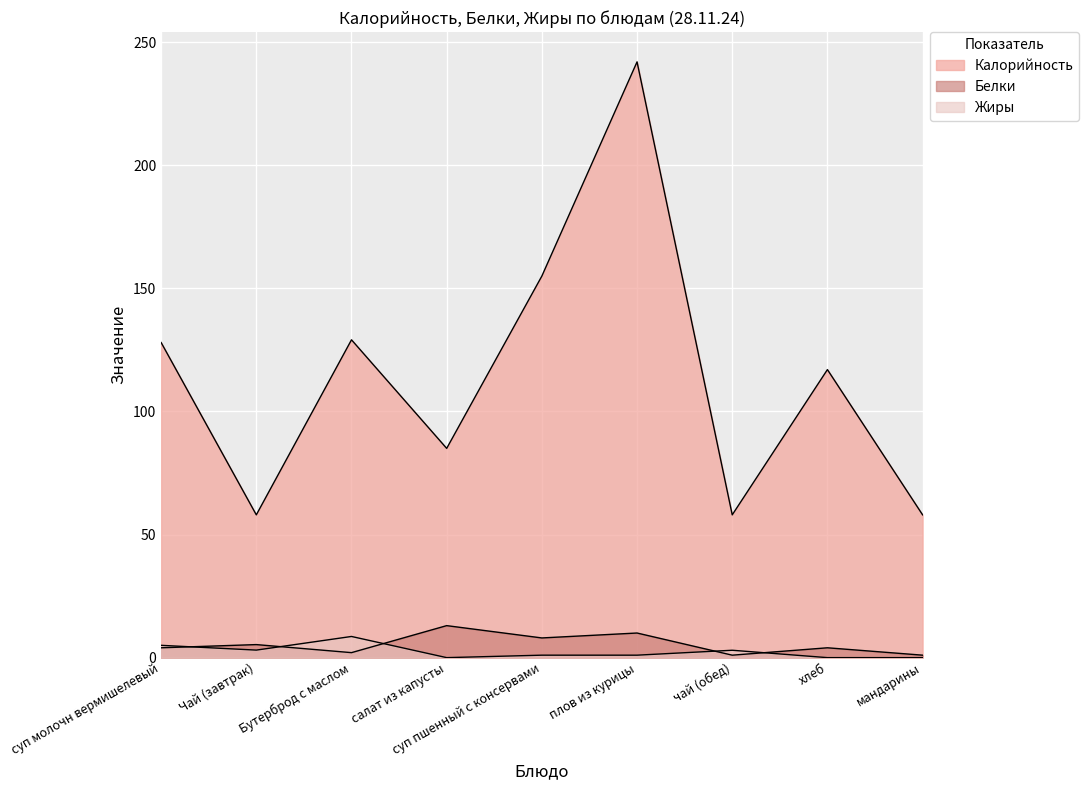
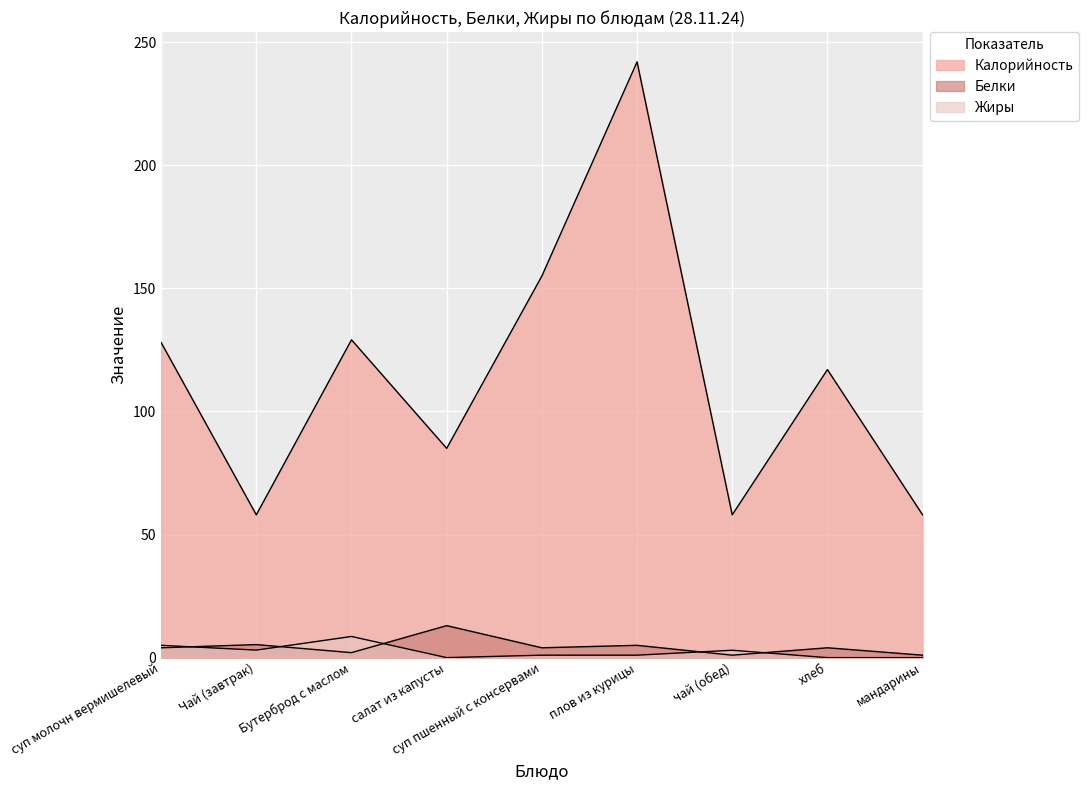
Белки, суп пшенный с консервами: 8 -> 4
Белки, плов из курицы: 10 -> 5
